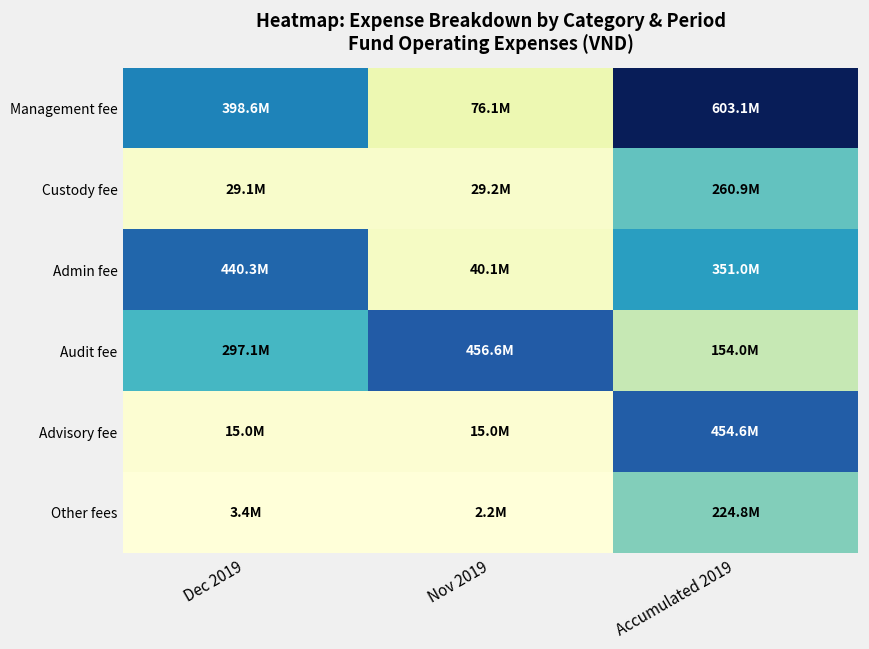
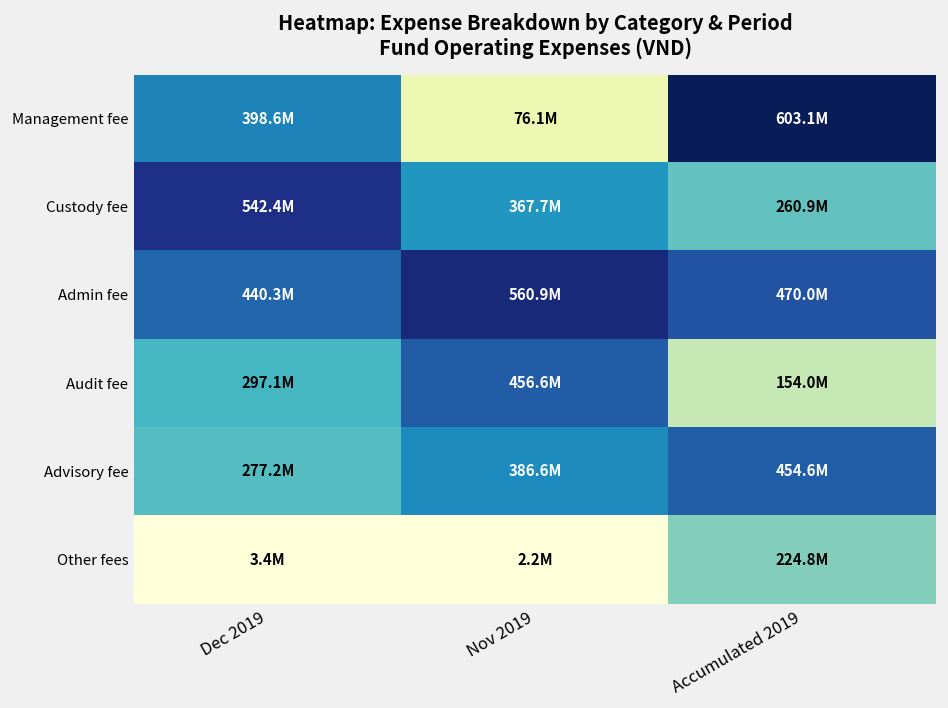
Custody fee, Dec 2019: 29.1M -> 542.4M
Custody fee, Nov 2019: 29.2M -> 367.7M
Admin fee, Nov 2019: 40.1M -> 560.9M
Admin fee, Accumulated 2019: 351.0M -> 470.0M
Advisory fee, Dec 2019: 15.0M -> 277.2M
Advisory fee, Nov 2019: 15.0M -> 386.6M
